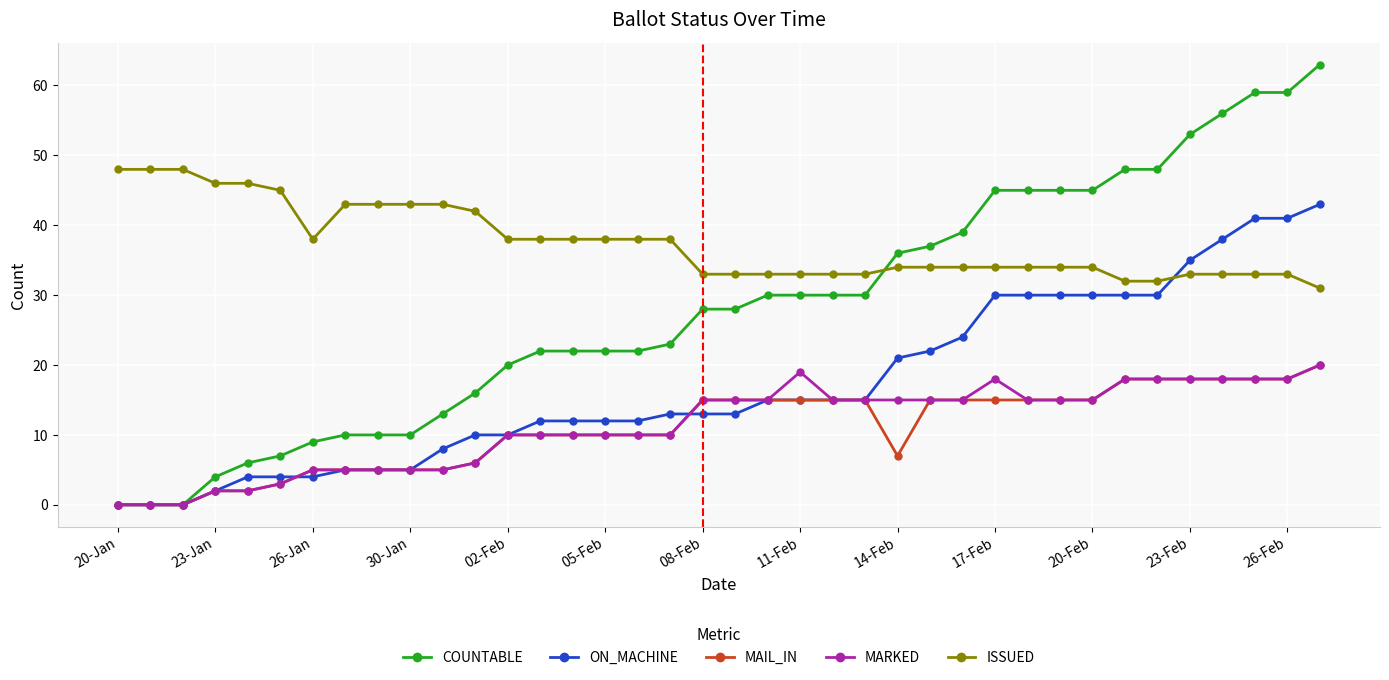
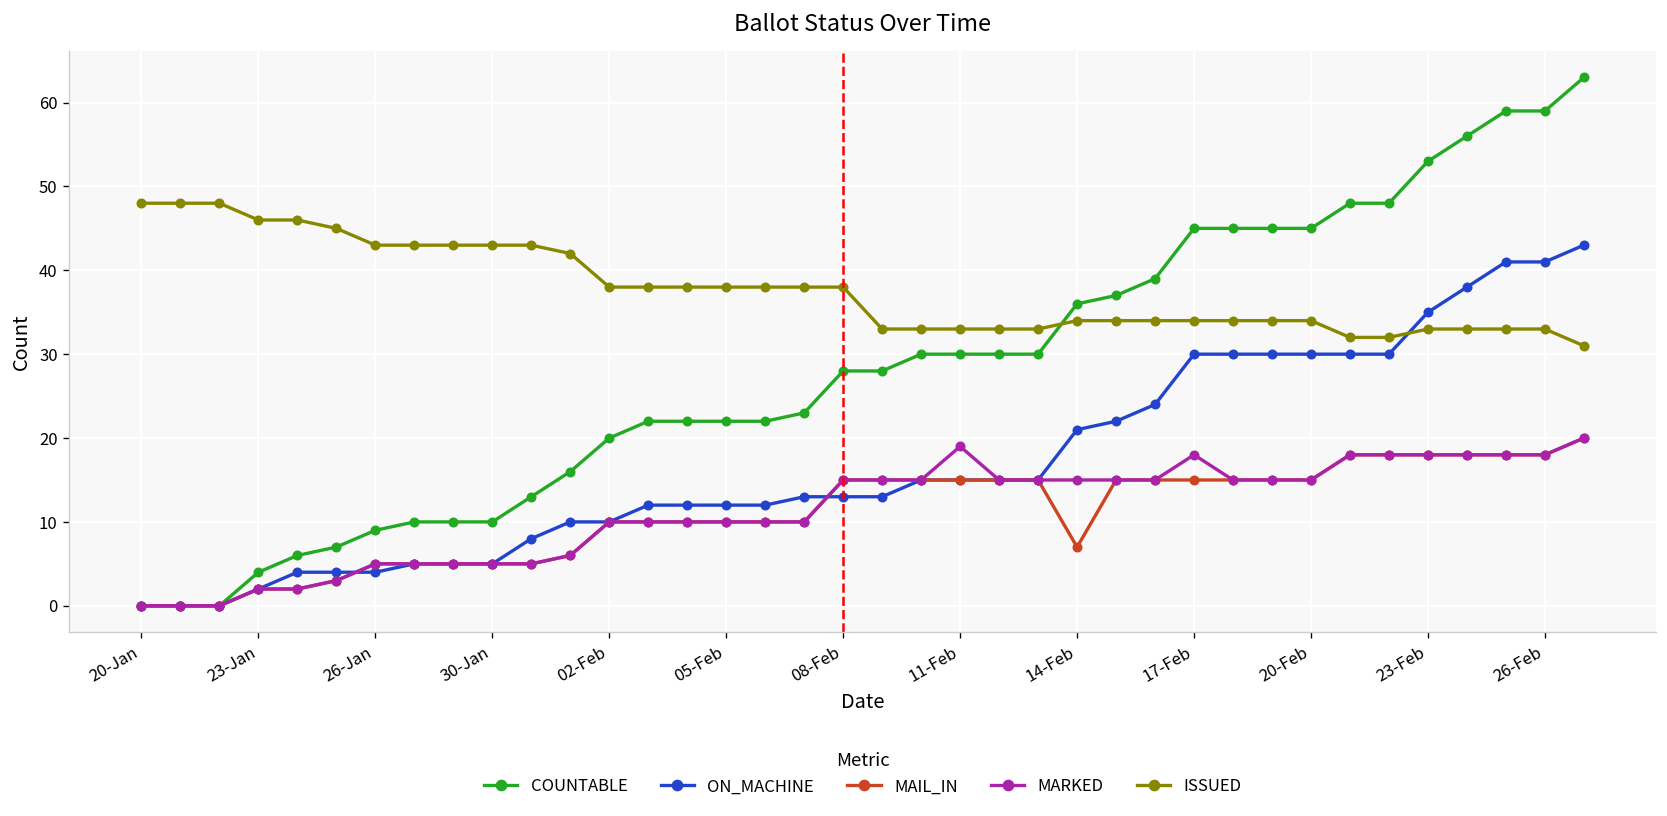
ISSUED, 26-Jan: 38 -> 43
ISSUED, 08-Feb: 33 -> 38
